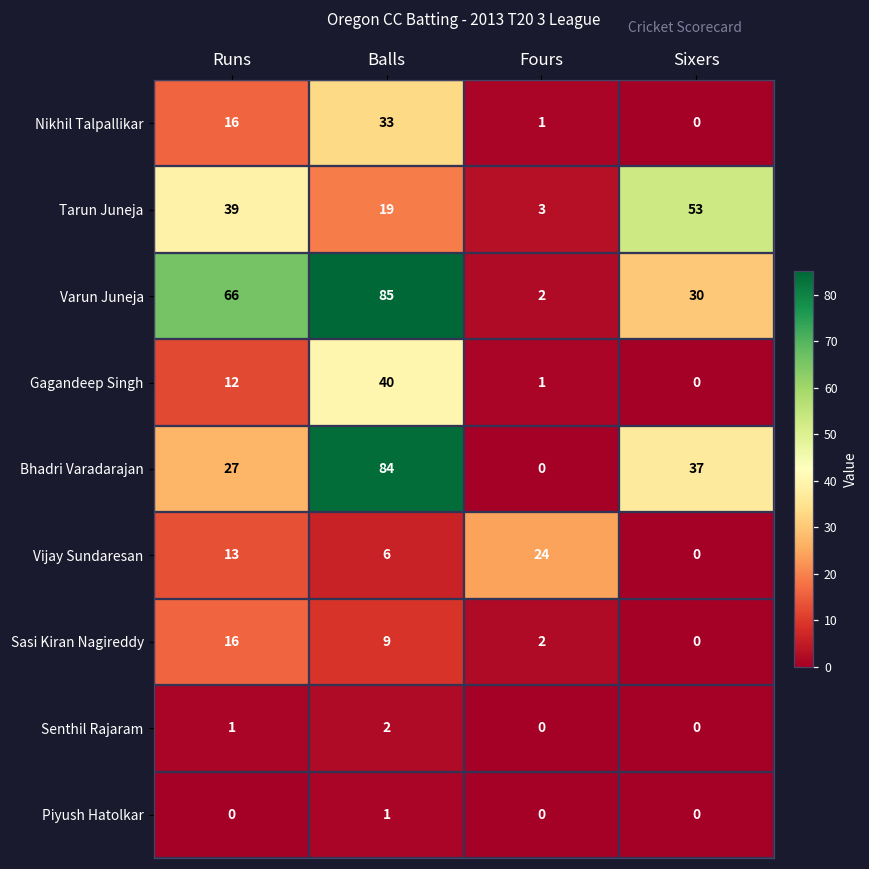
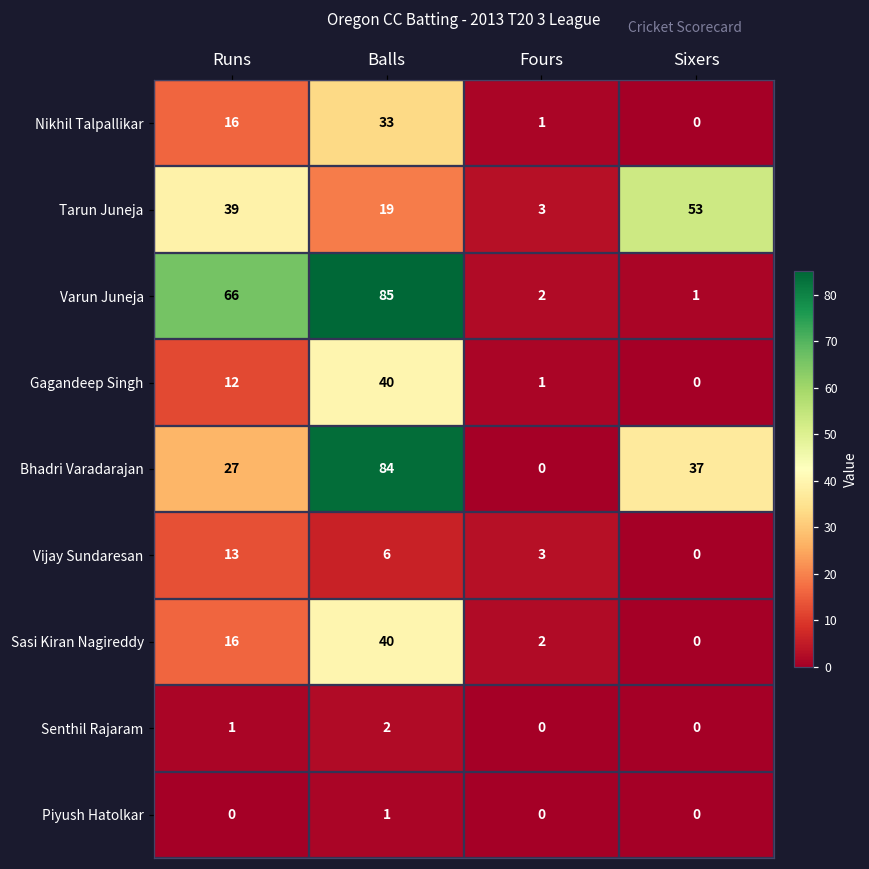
Varun Juneja, Sixers: 30 -> 1
Vijay Sundaresan, Fours: 24 -> 3
Sasi Kiran Nagireddy, Balls: 9 -> 40
